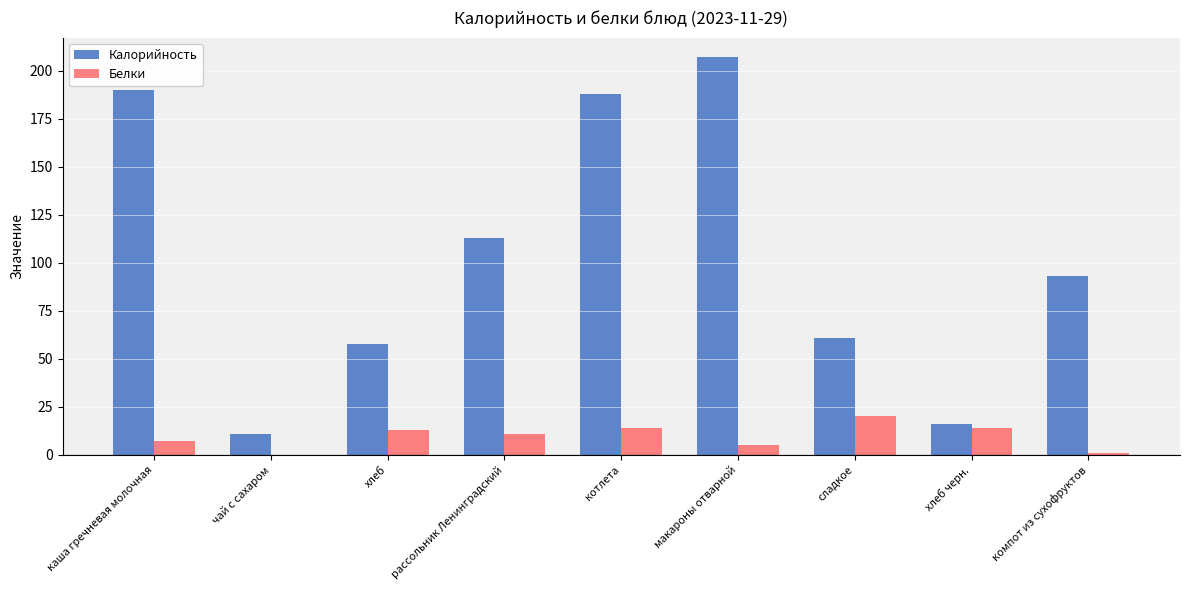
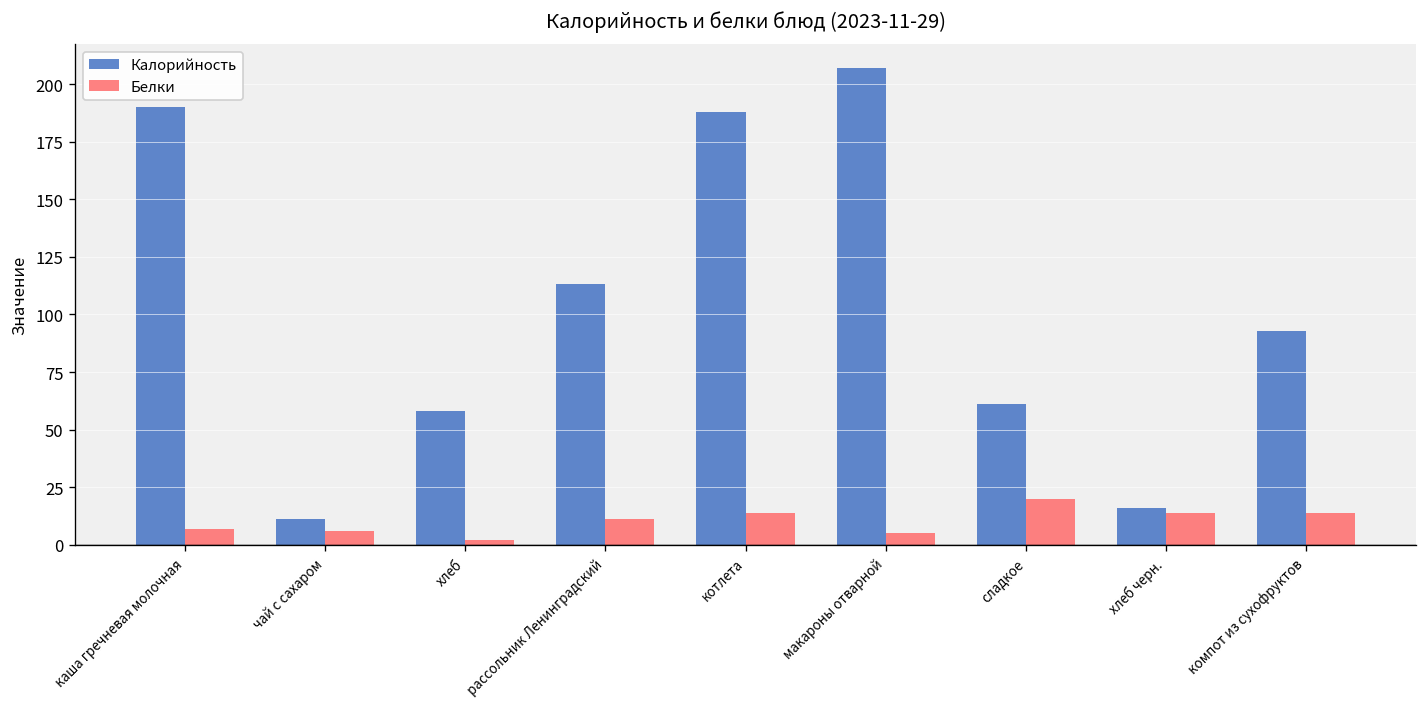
Белки, чай с сахаром: 0 -> 6
Белки, хлеб: 13 -> 2
Белки, компот из сухофруктов: 1 -> 14
